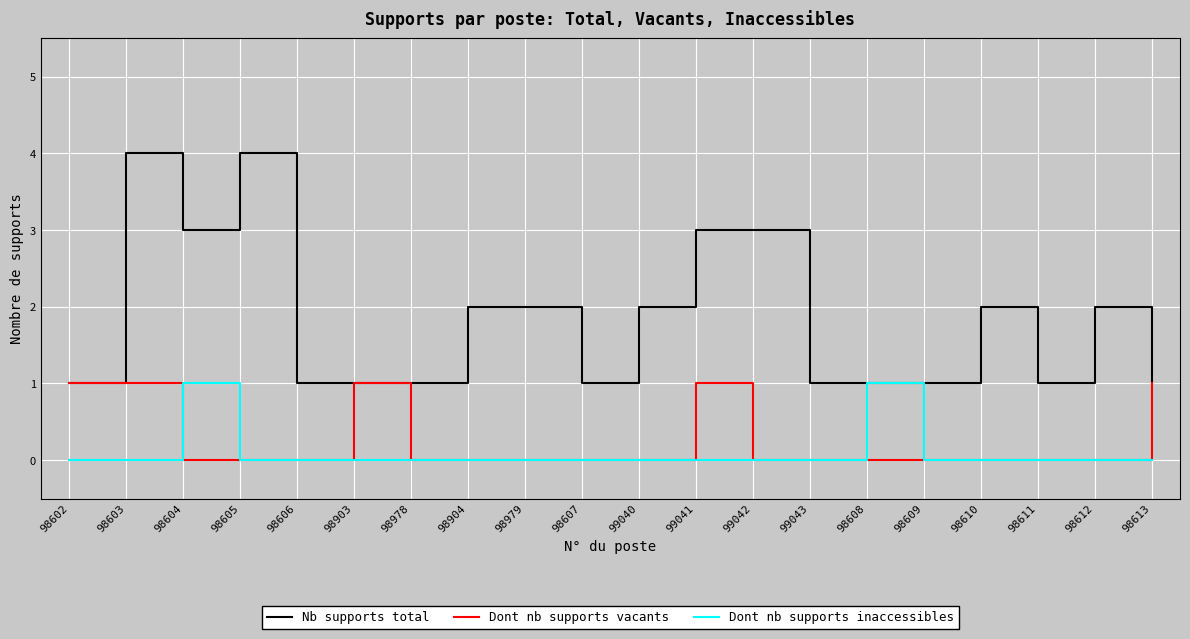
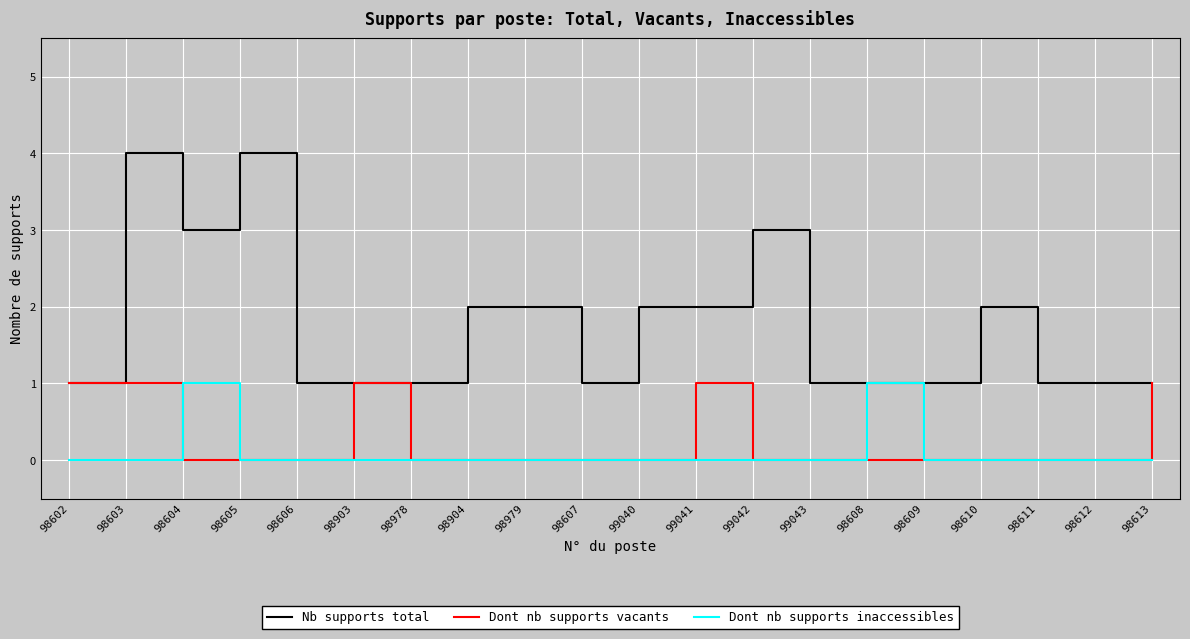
Nb supports total, 99041: 3 -> 2
Nb supports total, 98612: 2 -> 1
